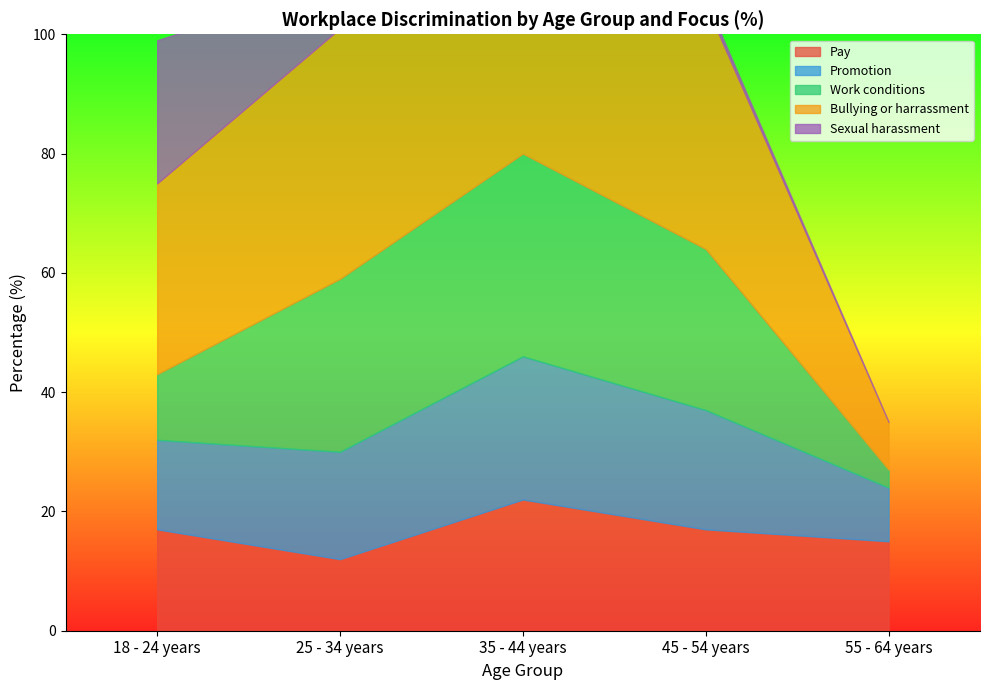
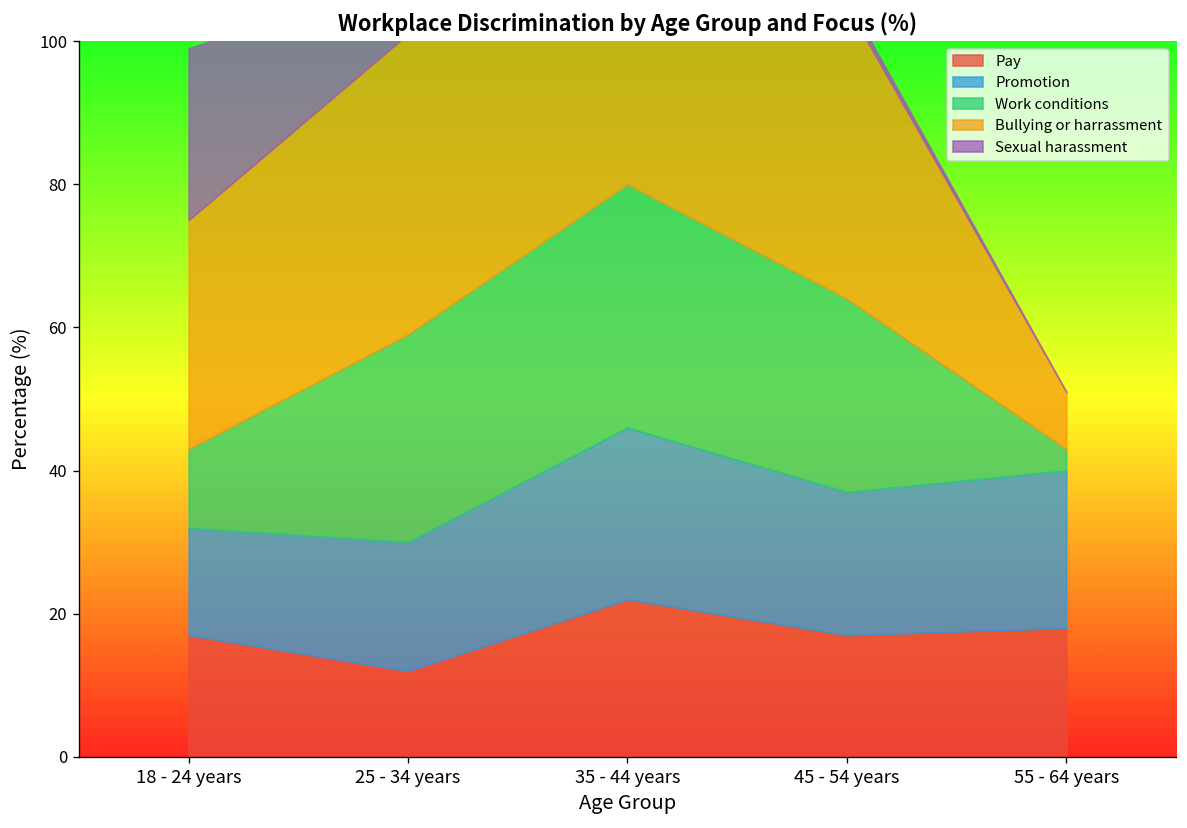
Pay, 55 - 64 years: 15 -> 18
Promotion, 55 - 64 years: 9 -> 22
